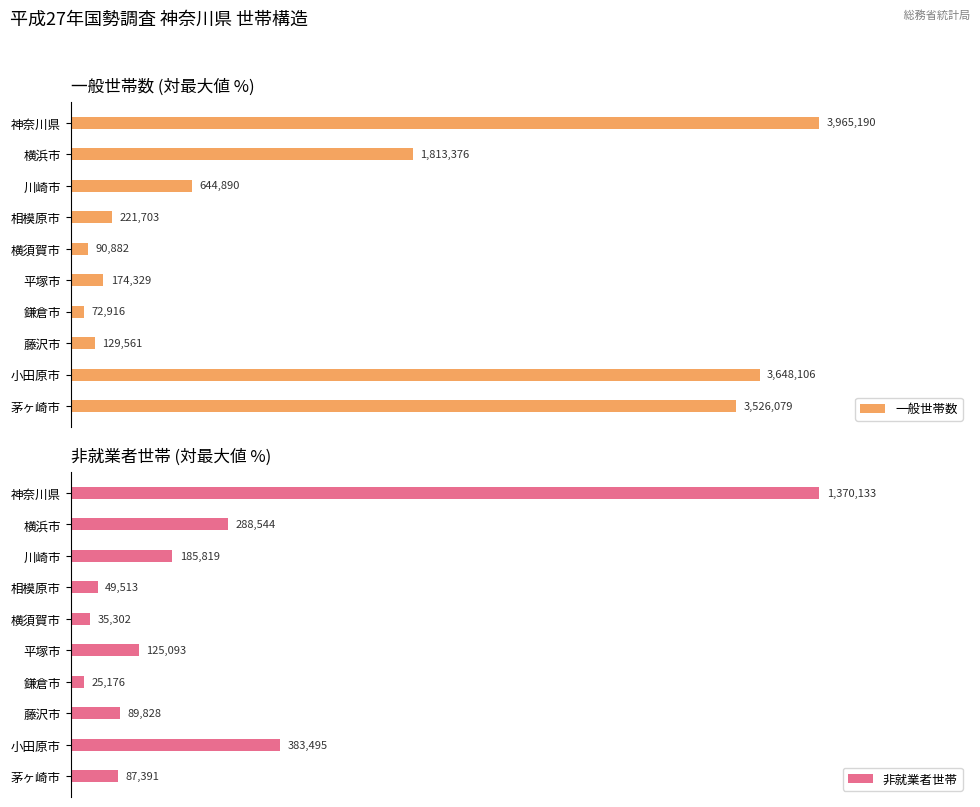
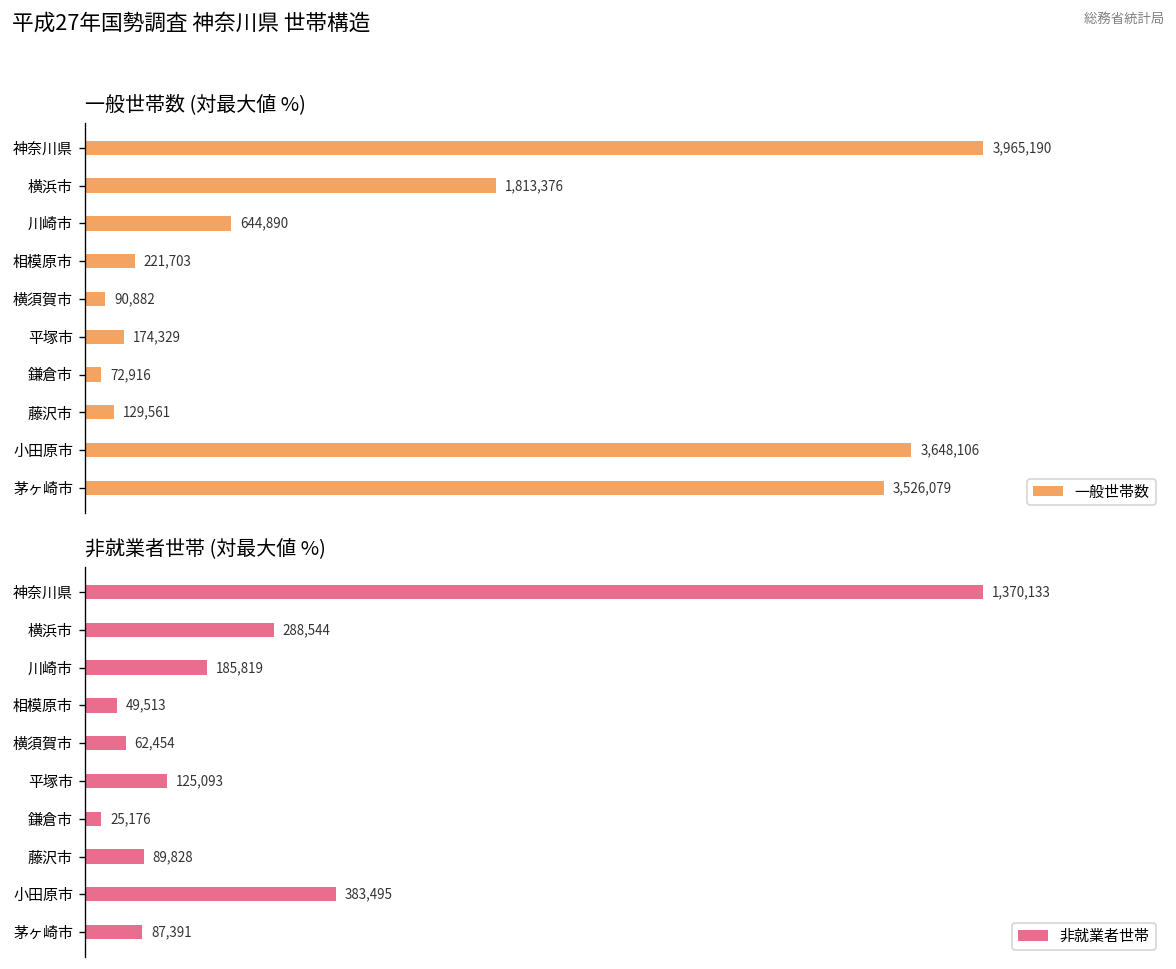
非就業者世帯 (対最大値 %), 横須賀市: 35,302 -> 62,454
